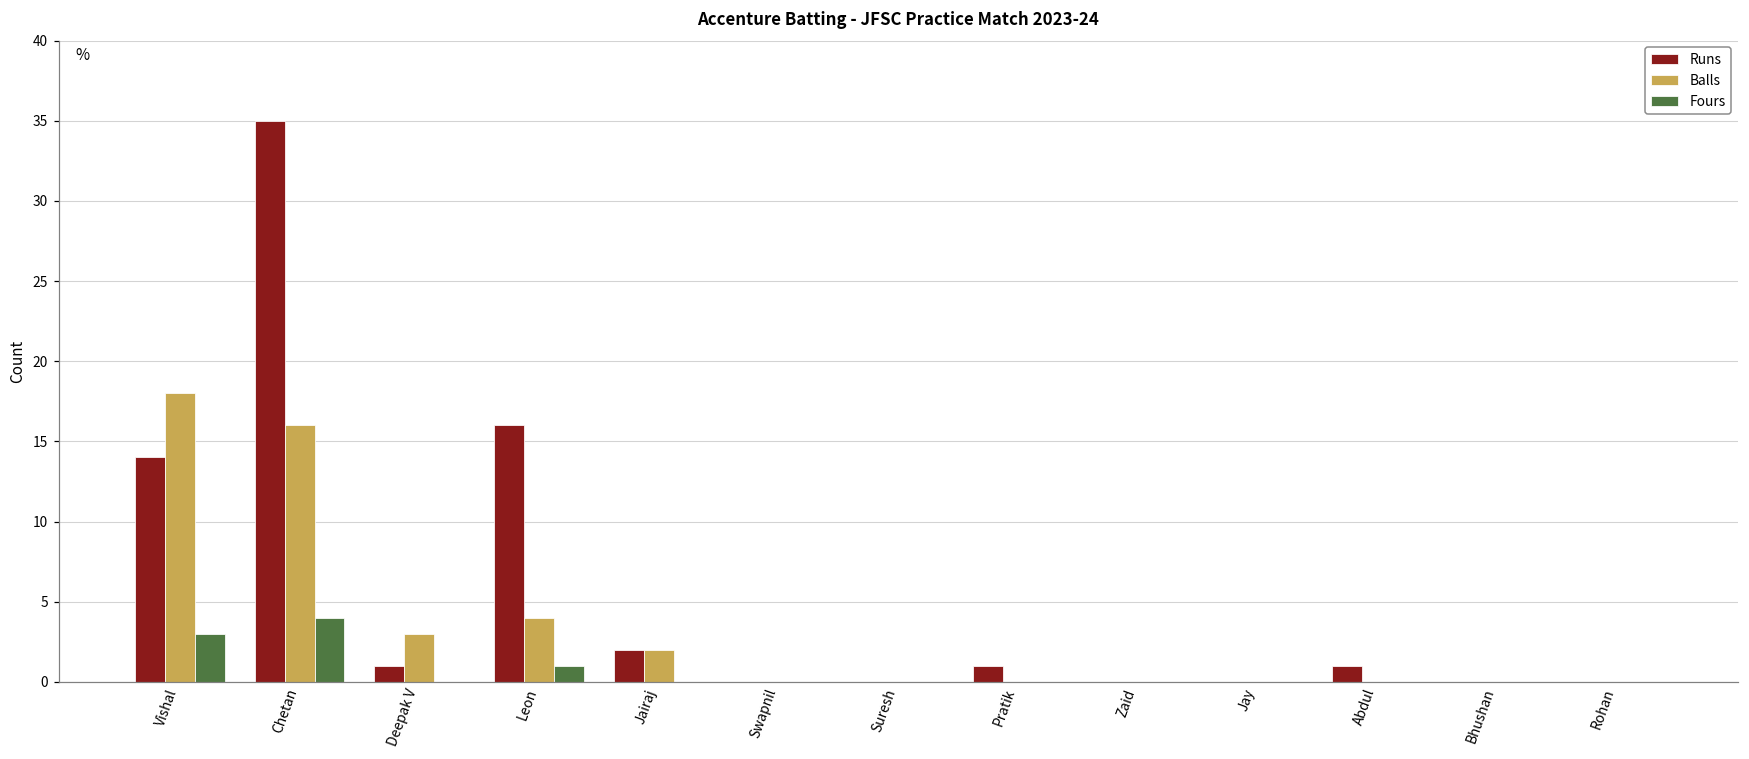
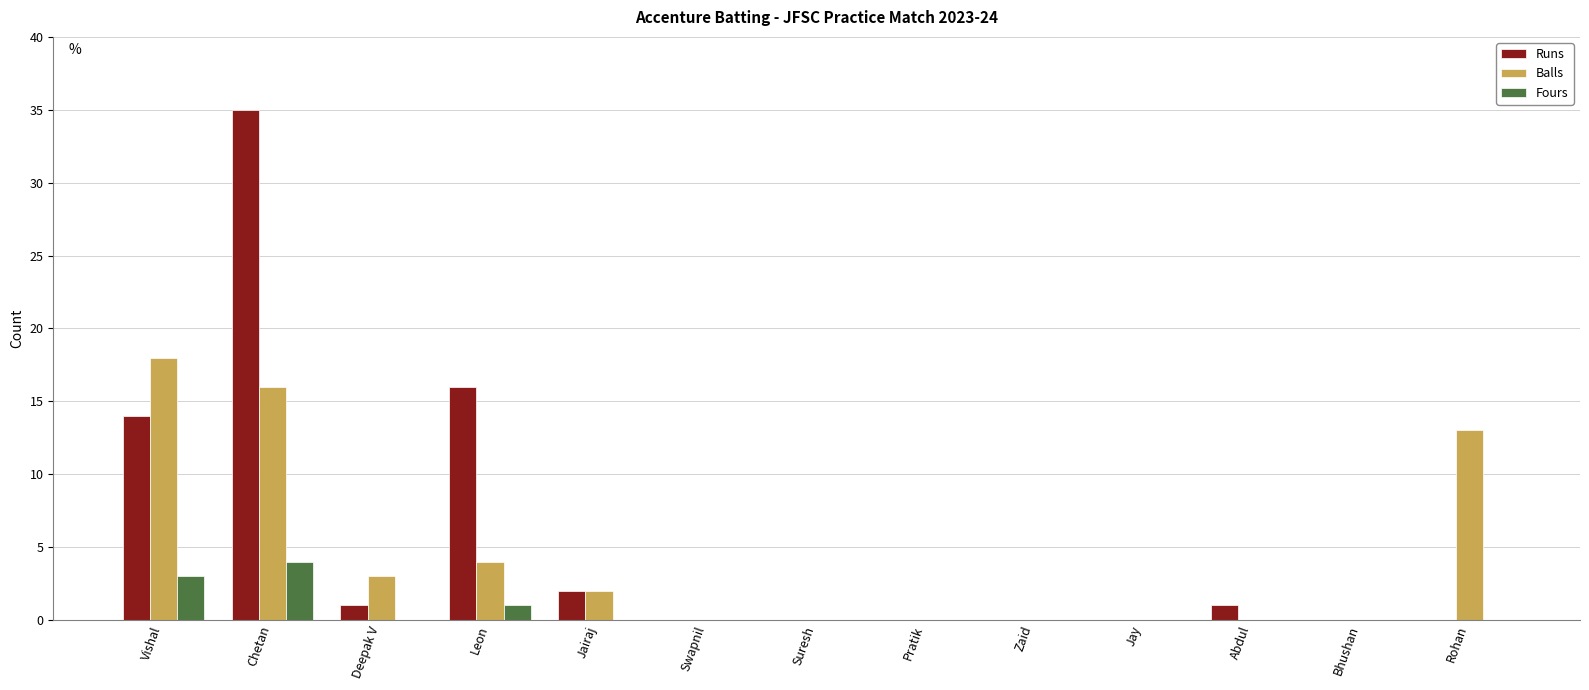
Runs, Pratik: 1 -> 0
Balls, Rohan: 0 -> 13
